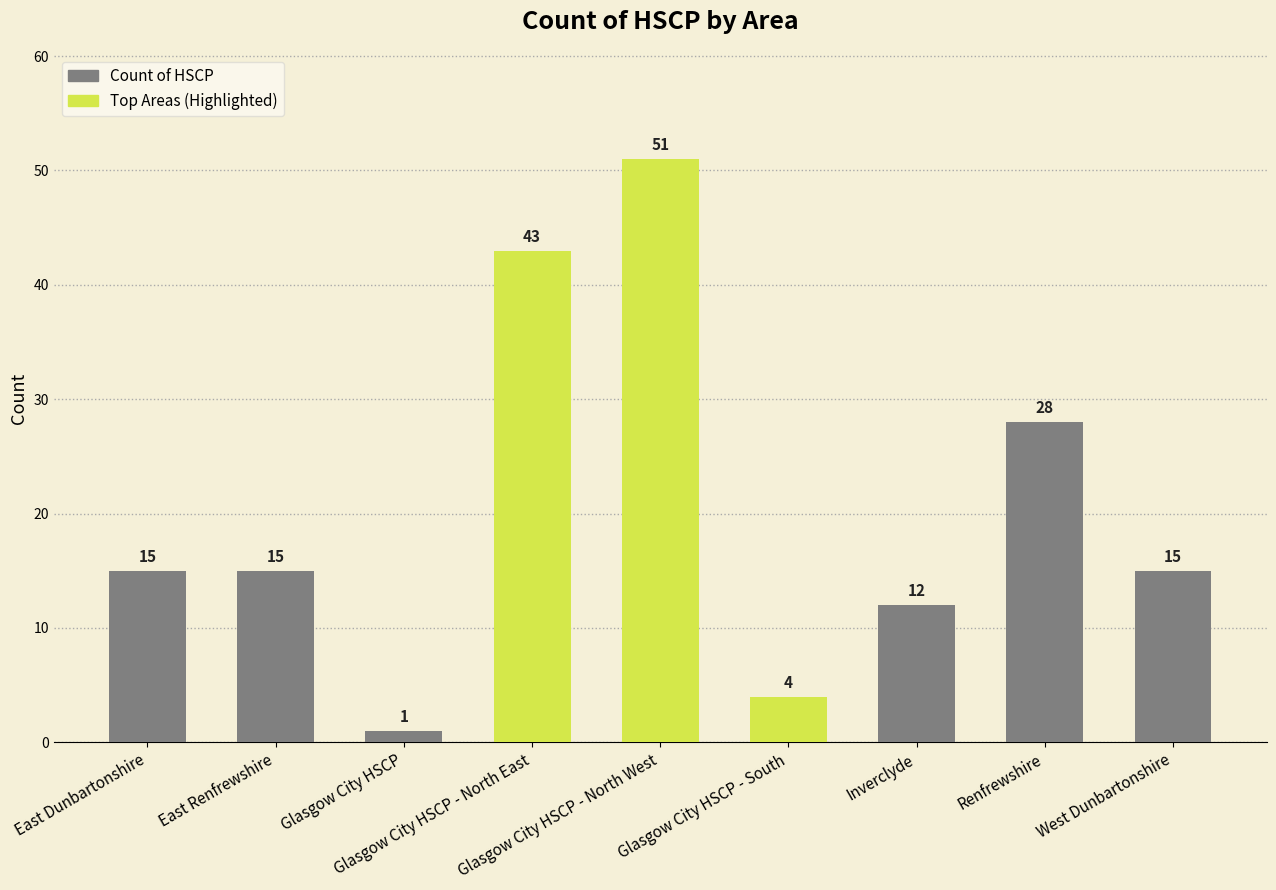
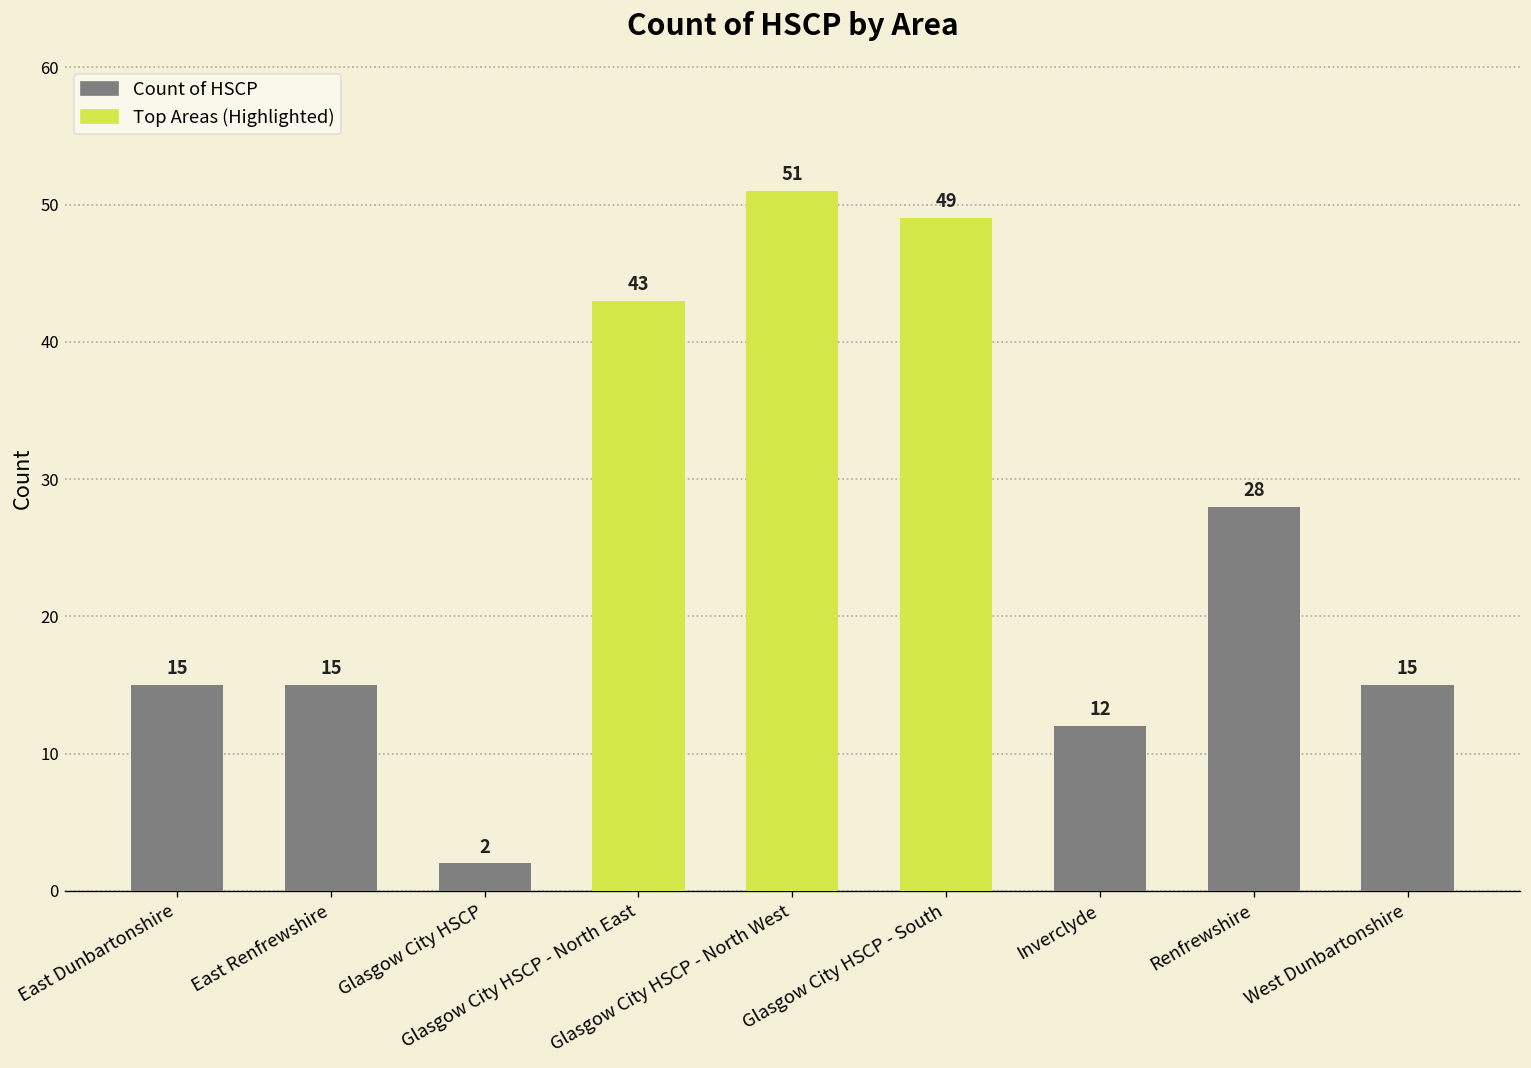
Glasgow City HSCP: 1 -> 2
Glasgow City HSCP - South: 4 -> 49
